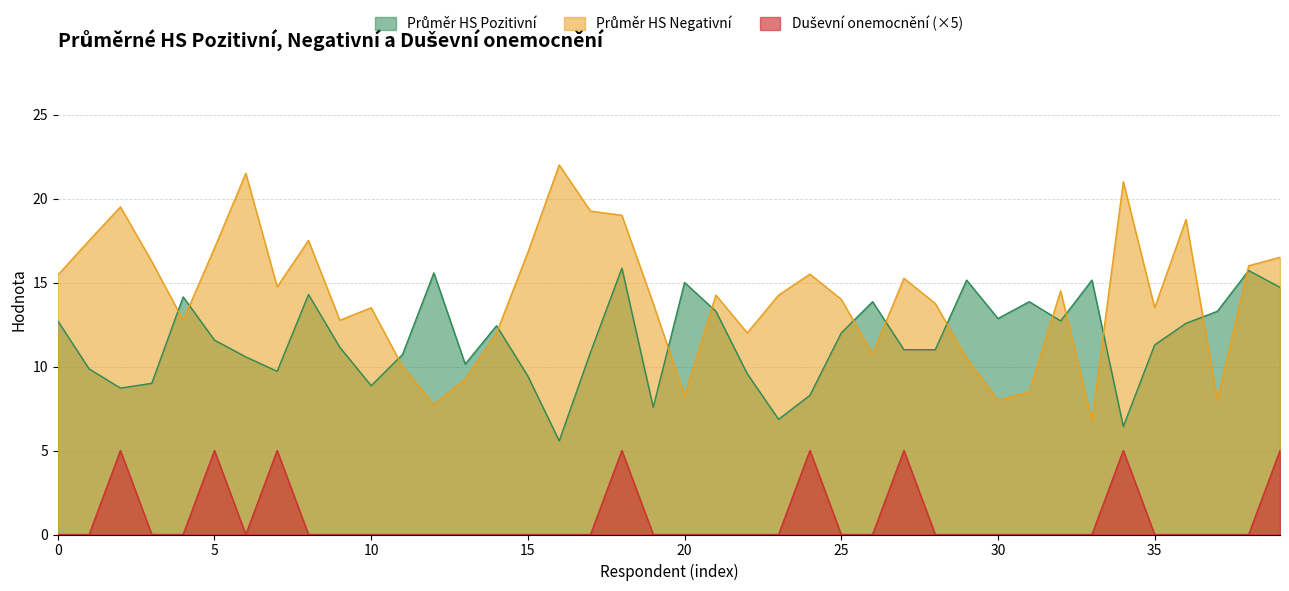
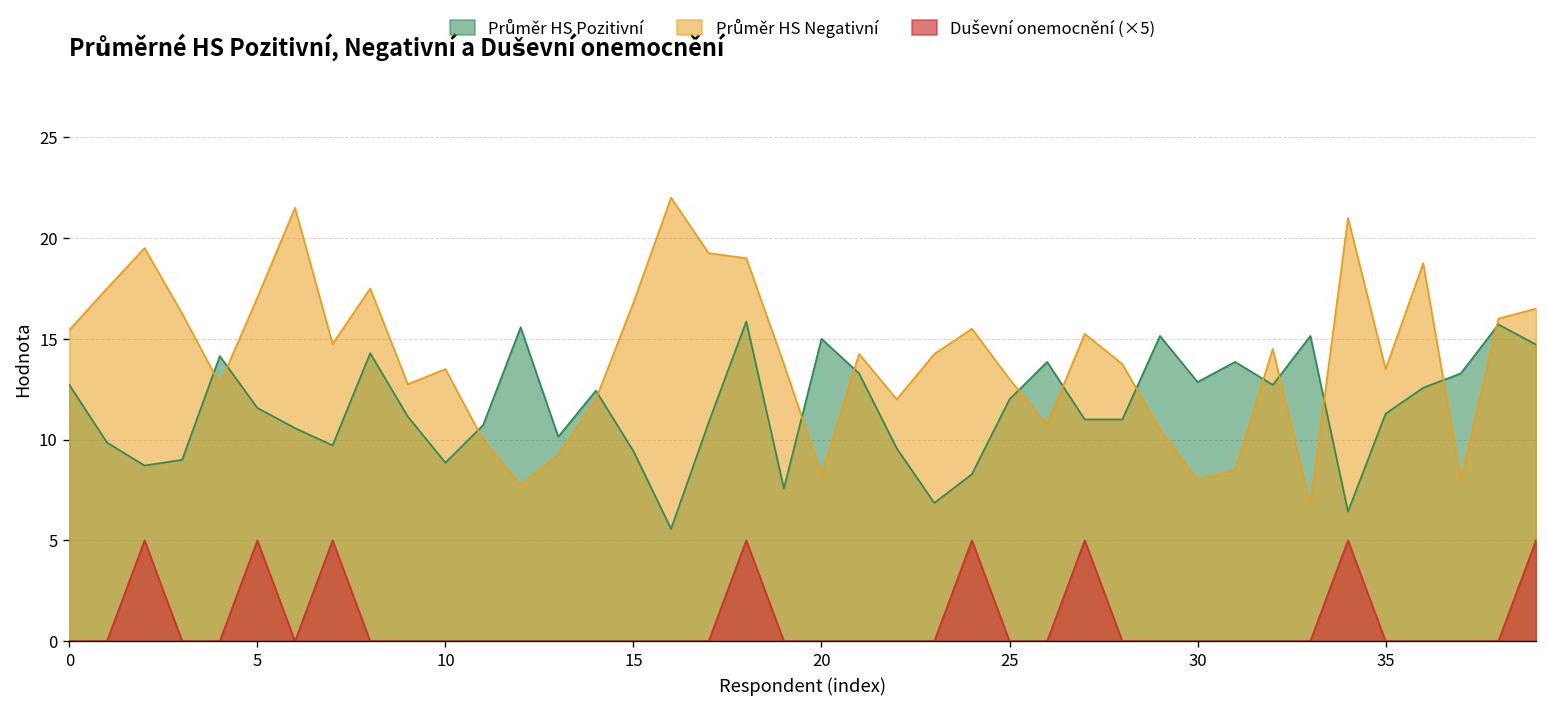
Průměr HS Negativní, 25: 14 -> 13
